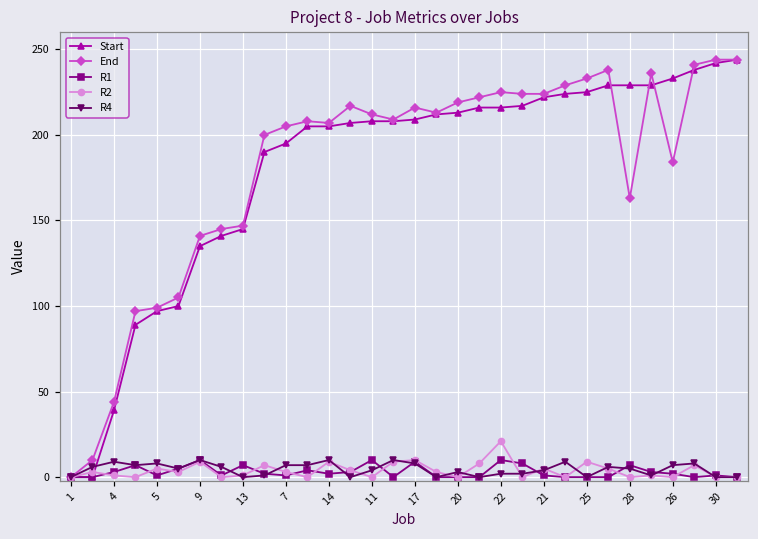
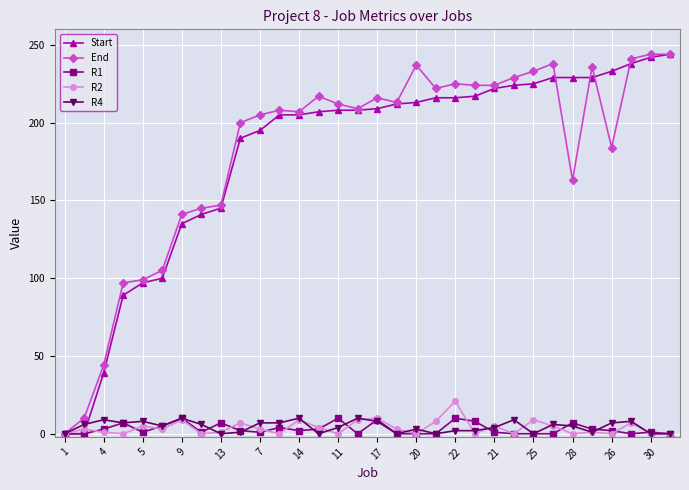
End, 20: 219 -> 237
